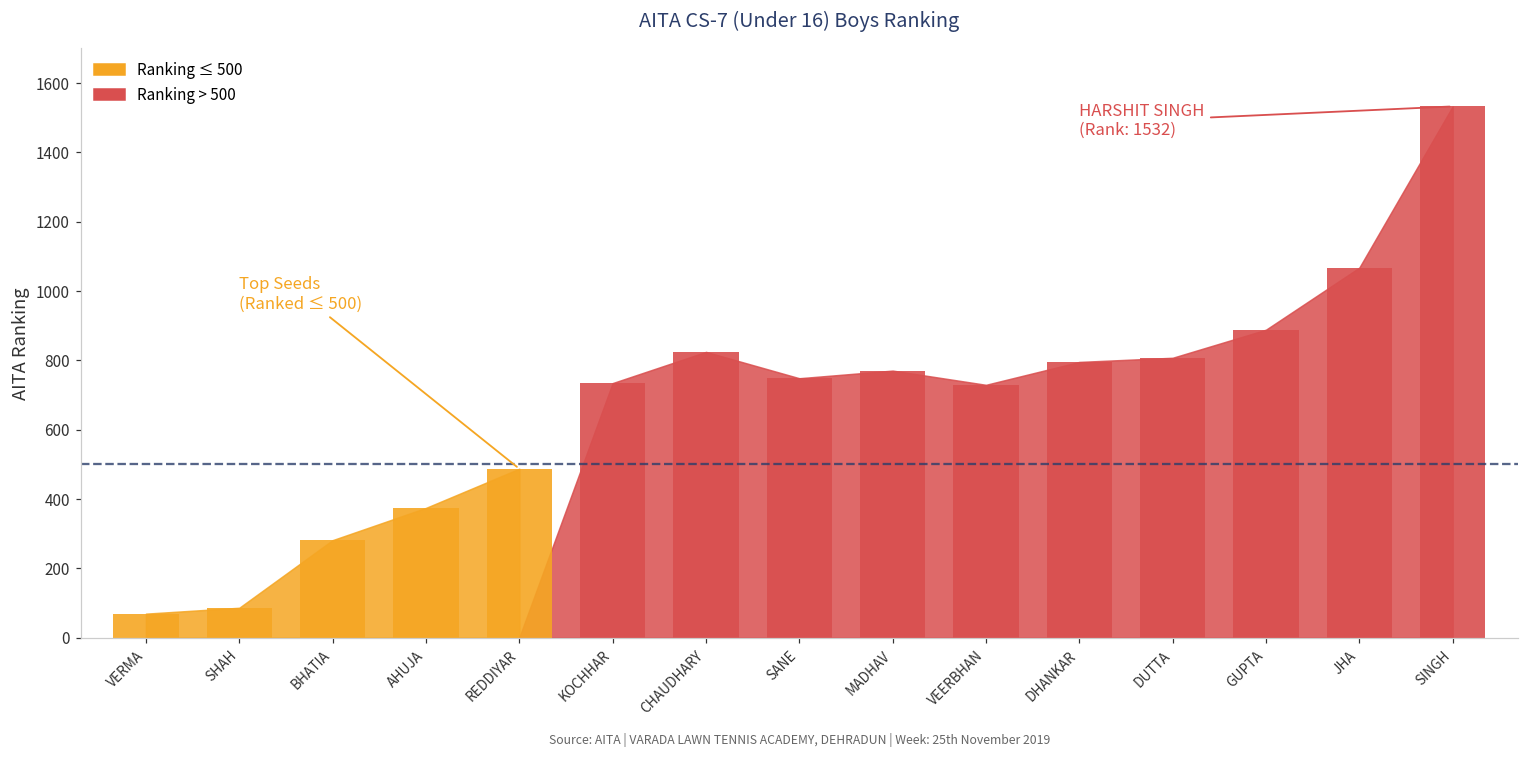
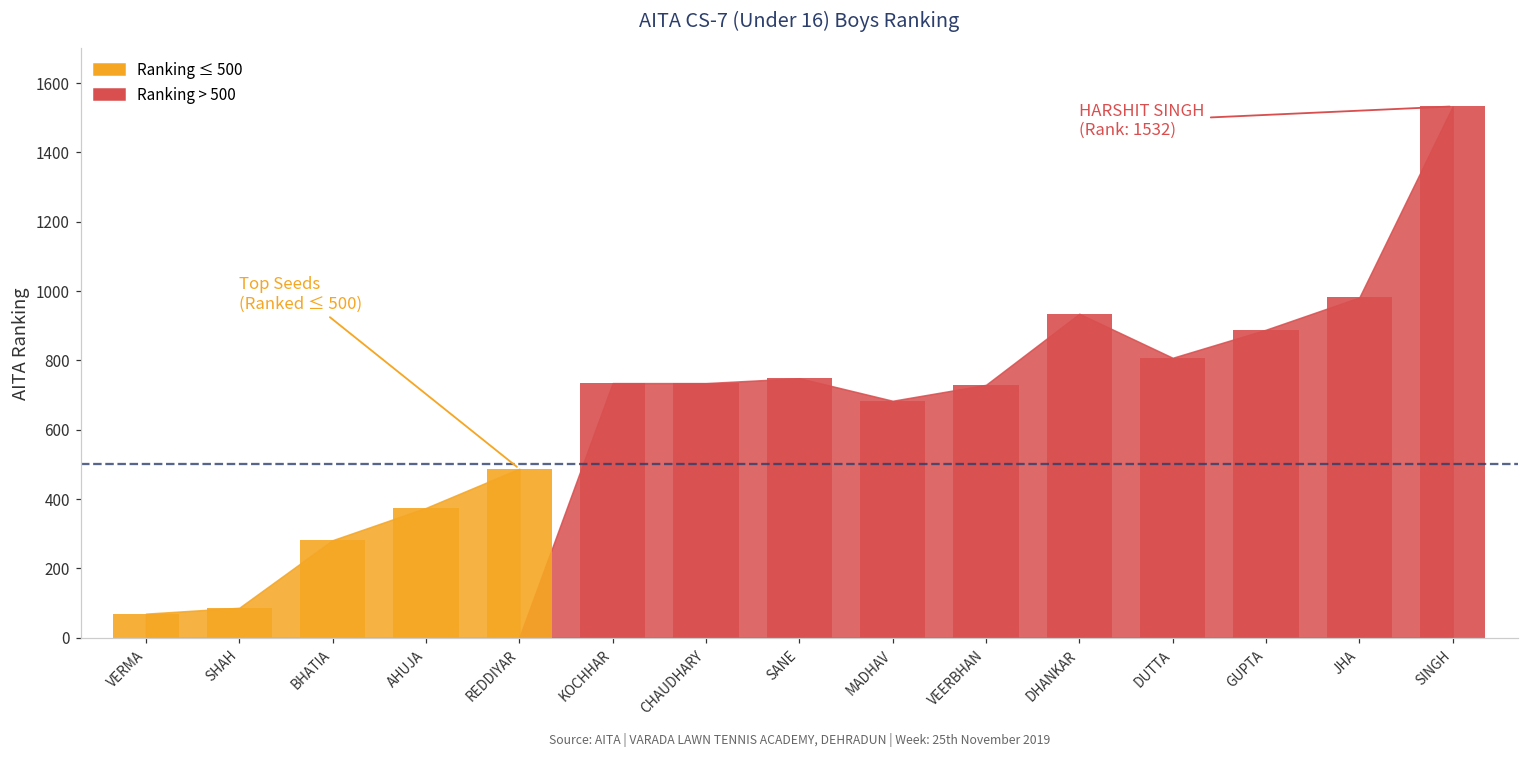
Ranking > 500, CHAUDHARY: 820 -> 730
Ranking > 500, MADHAV: 770 -> 680
Ranking > 500, DHANKAR: 800 -> 930
Ranking > 500, JHA: 1070 -> 980
